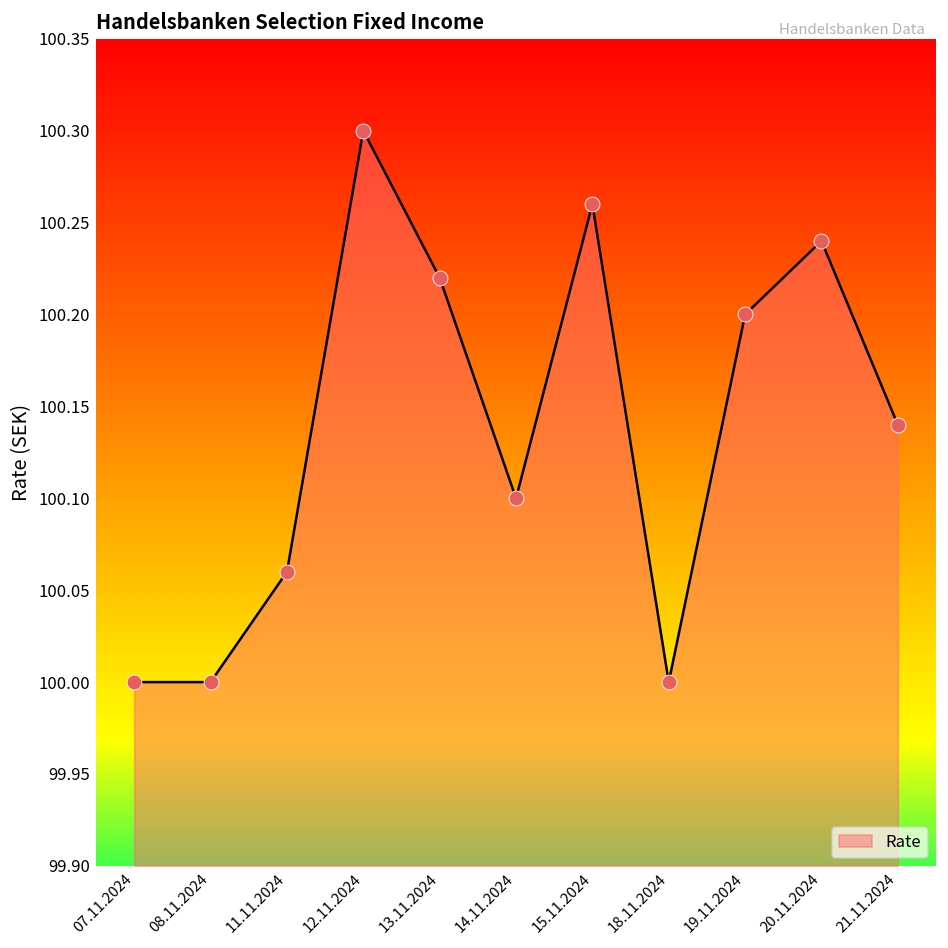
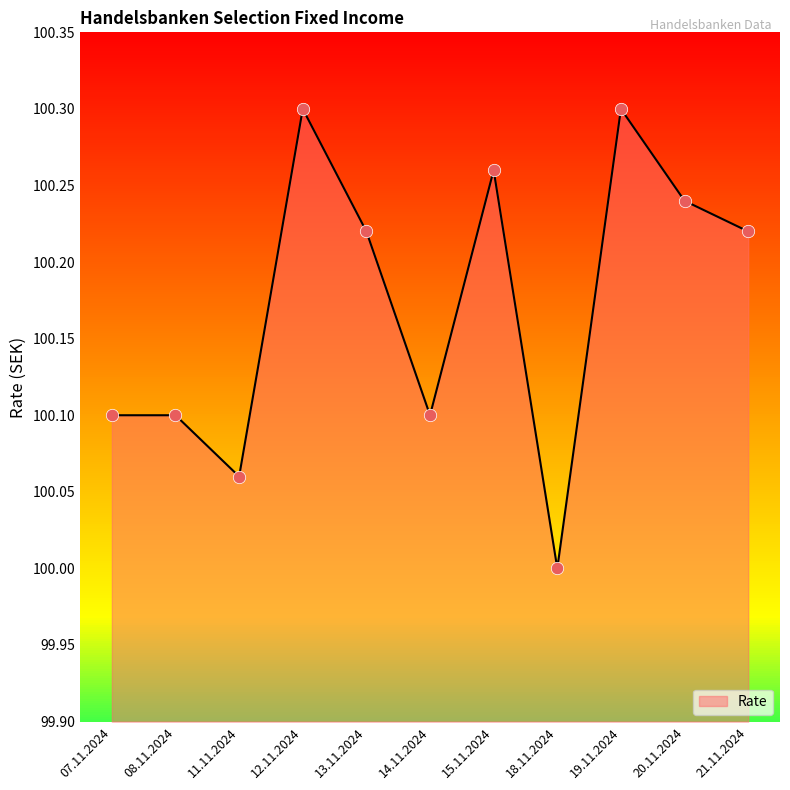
Rate, 07.11.2024: 100.0 -> 100.1
Rate, 08.11.2024: 100.0 -> 100.1
Rate, 19.11.2024: 100.2 -> 100.3
Rate, 21.11.2024: 100.14 -> 100.22
